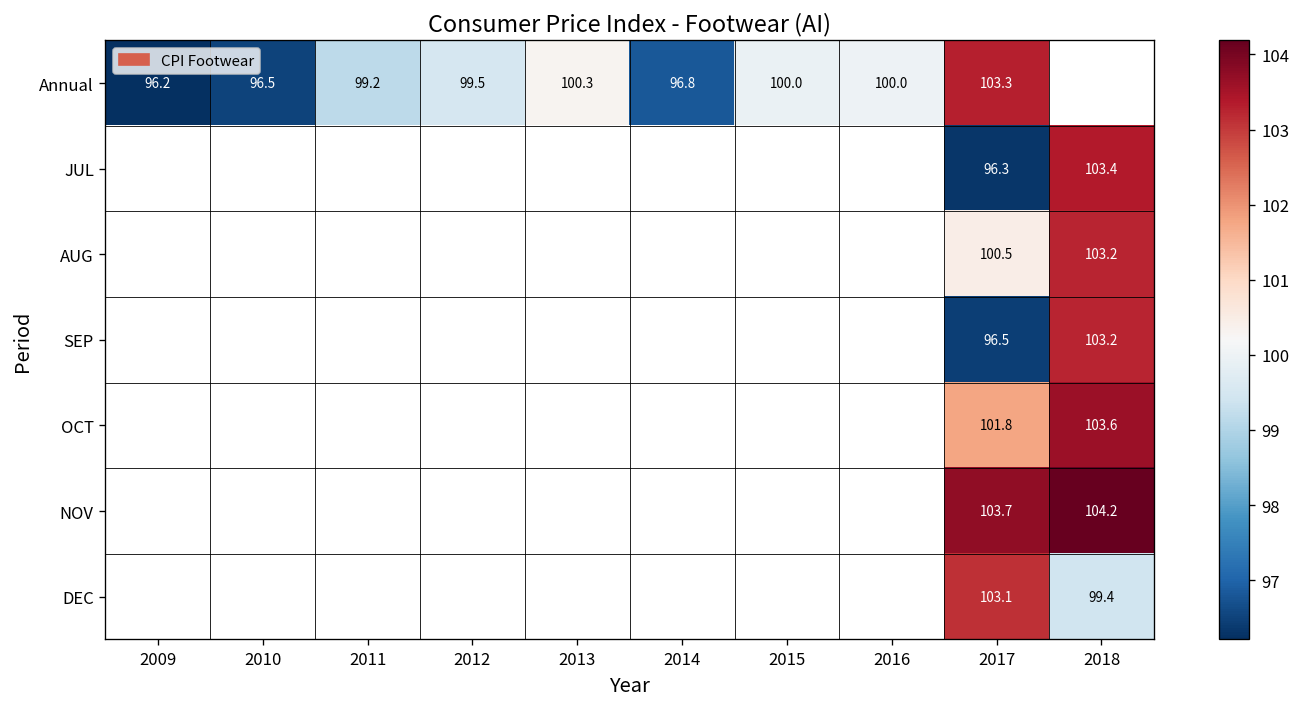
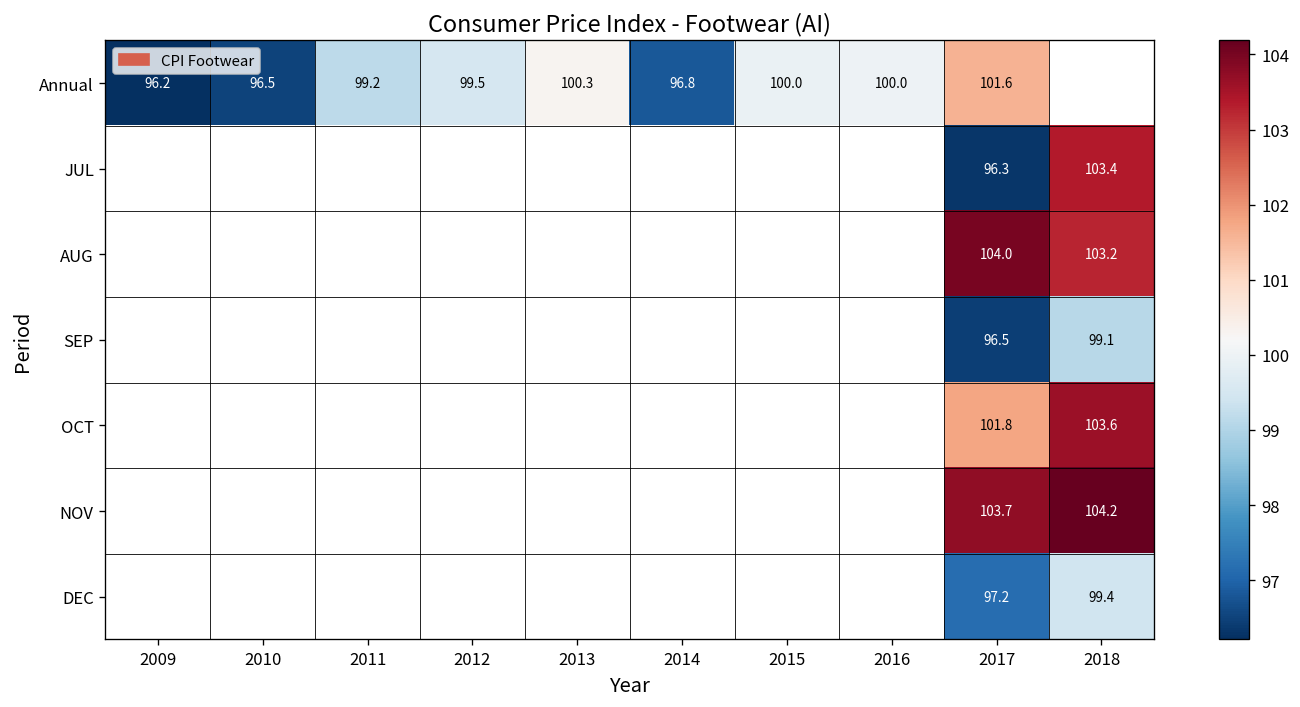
Annual, 2017: 103.3 -> 101.6
AUG, 2017: 100.5 -> 104.0
SEP, 2018: 103.2 -> 99.1
DEC, 2017: 103.1 -> 97.2
